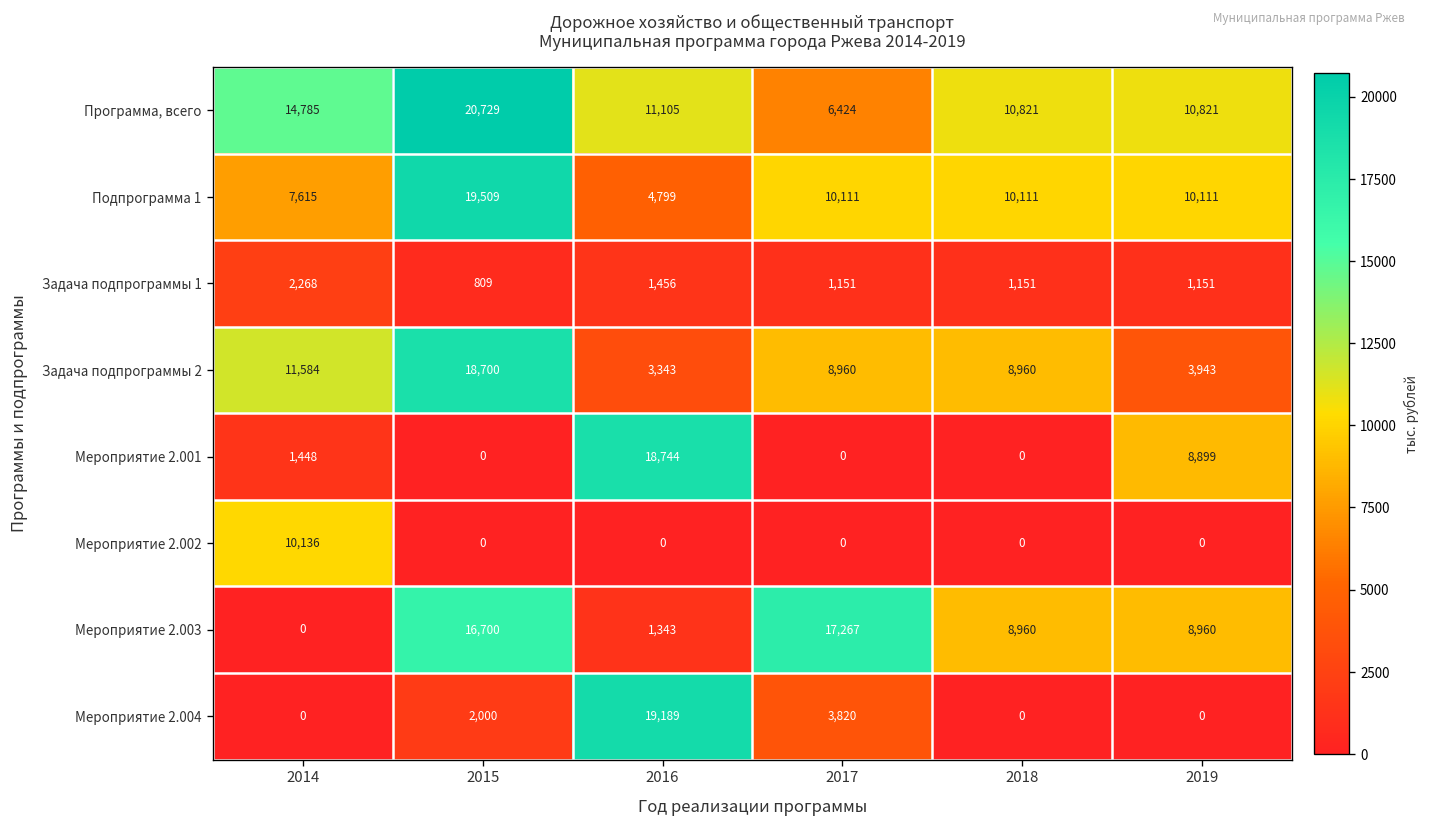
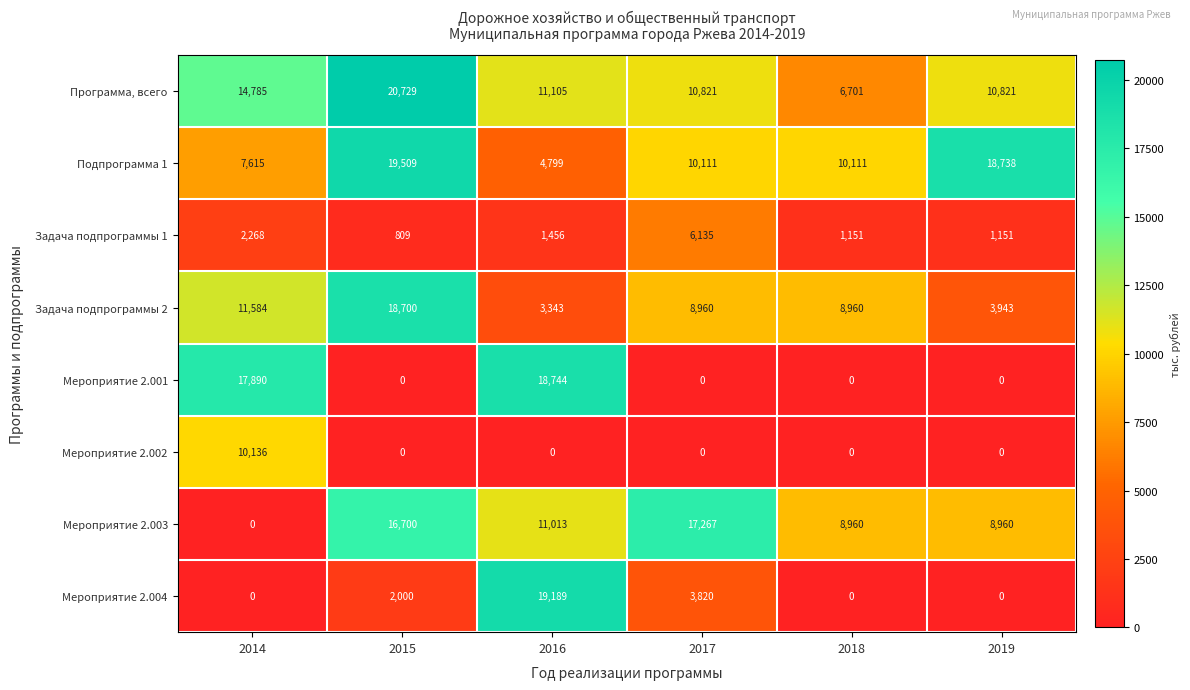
Программа, всего, 2017: 6,424 -> 10,821
Программа, всего, 2018: 10,821 -> 6,701
Подпрограмма 1, 2019: 10,111 -> 18,738
Задача подпрограммы 1, 2017: 1,151 -> 6,135
Мероприятие 2.001, 2014: 1,448 -> 17,890
Мероприятие 2.001, 2019: 8,899 -> 0
Мероприятие 2.003, 2016: 1,343 -> 11,013
